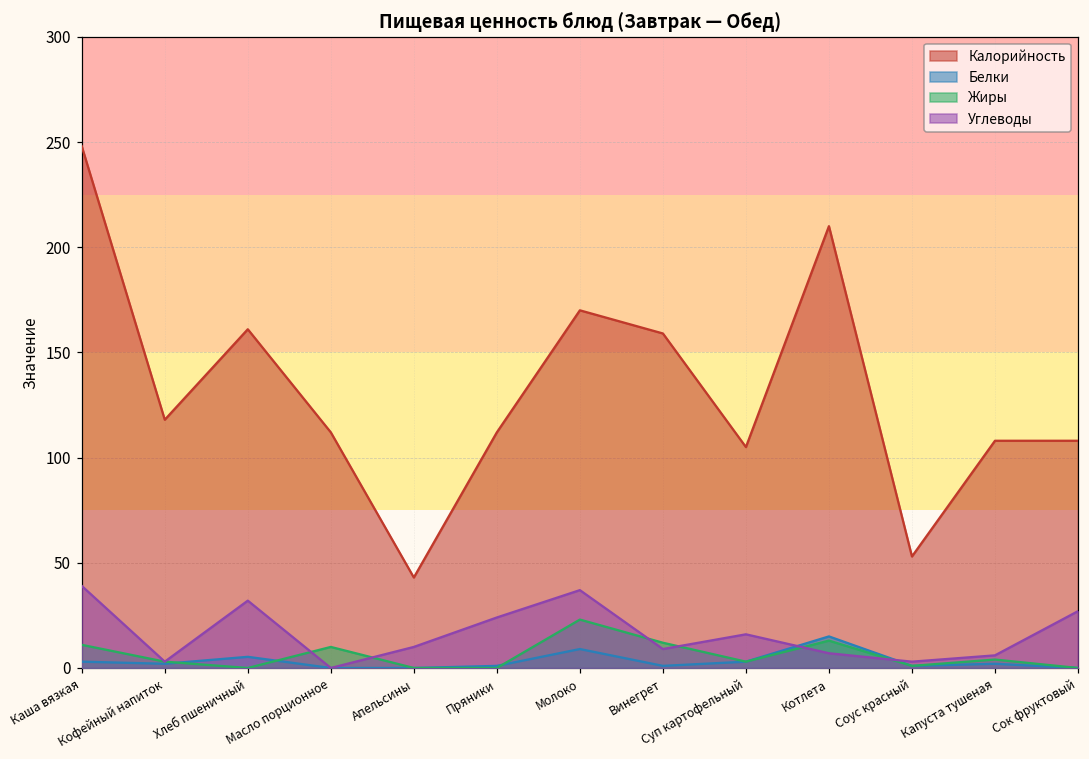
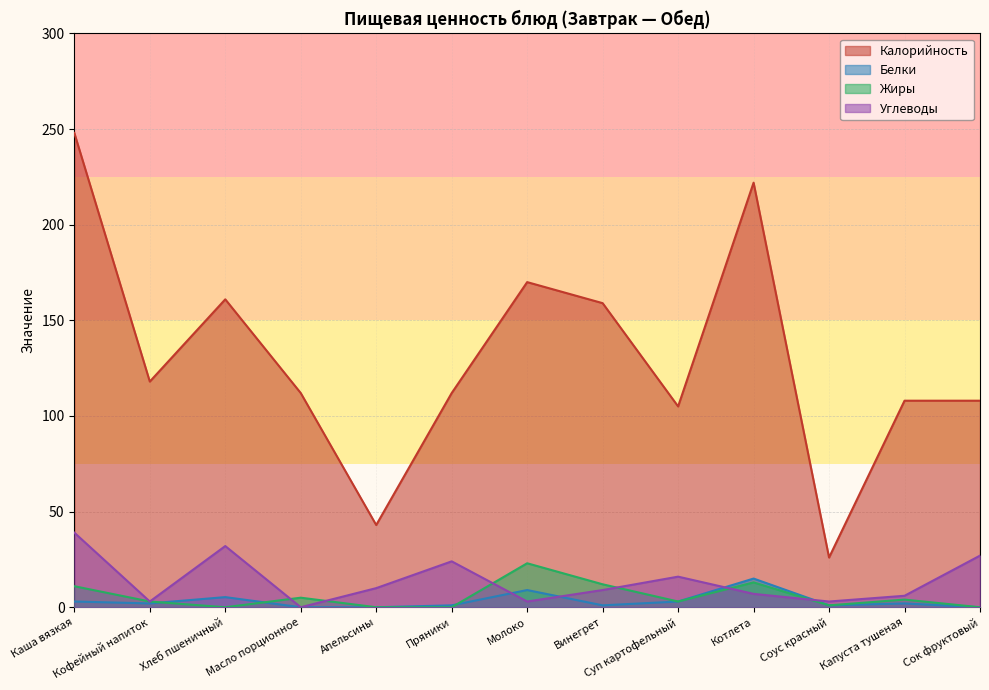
Жиры, Масло порционное: 10 -> 5
Углеводы, Молоко: 37 -> 3
Калорийность, Котлета: 210 -> 222
Калорийность, Соус красный: 53 -> 26
